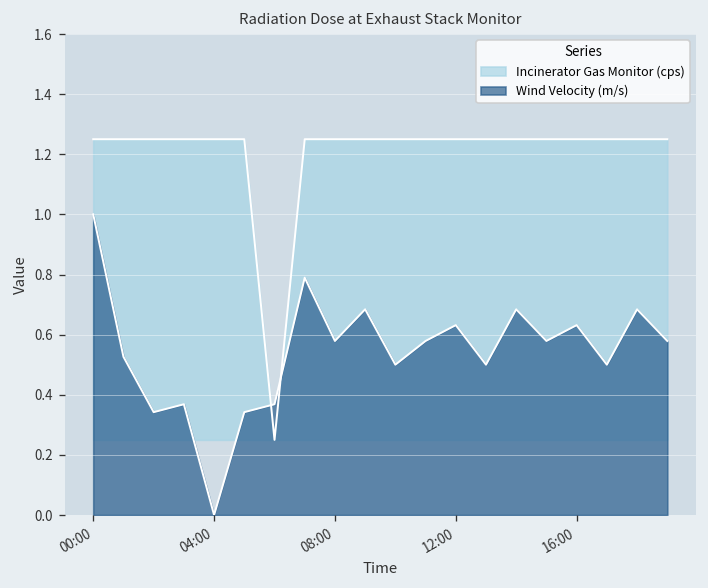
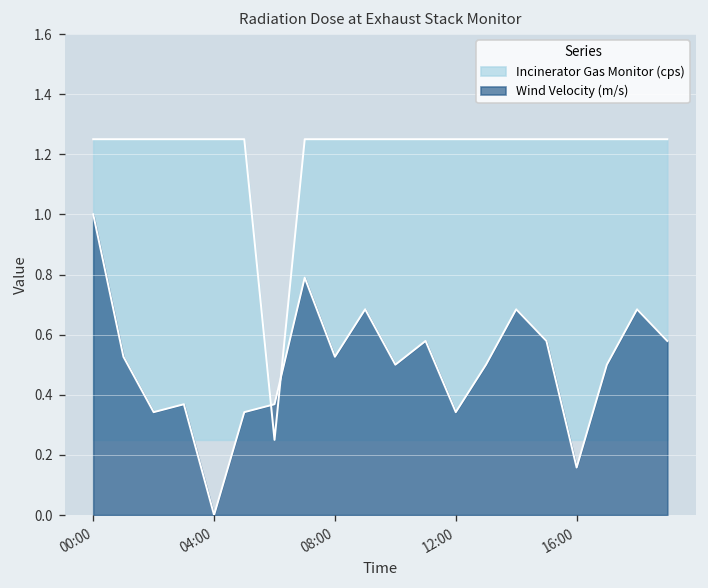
Wind Velocity (m/s), 08:00: 0.58 -> 0.53
Wind Velocity (m/s), 12:00: 0.63 -> 0.34
Wind Velocity (m/s), 16:00: 0.63 -> 0.16
